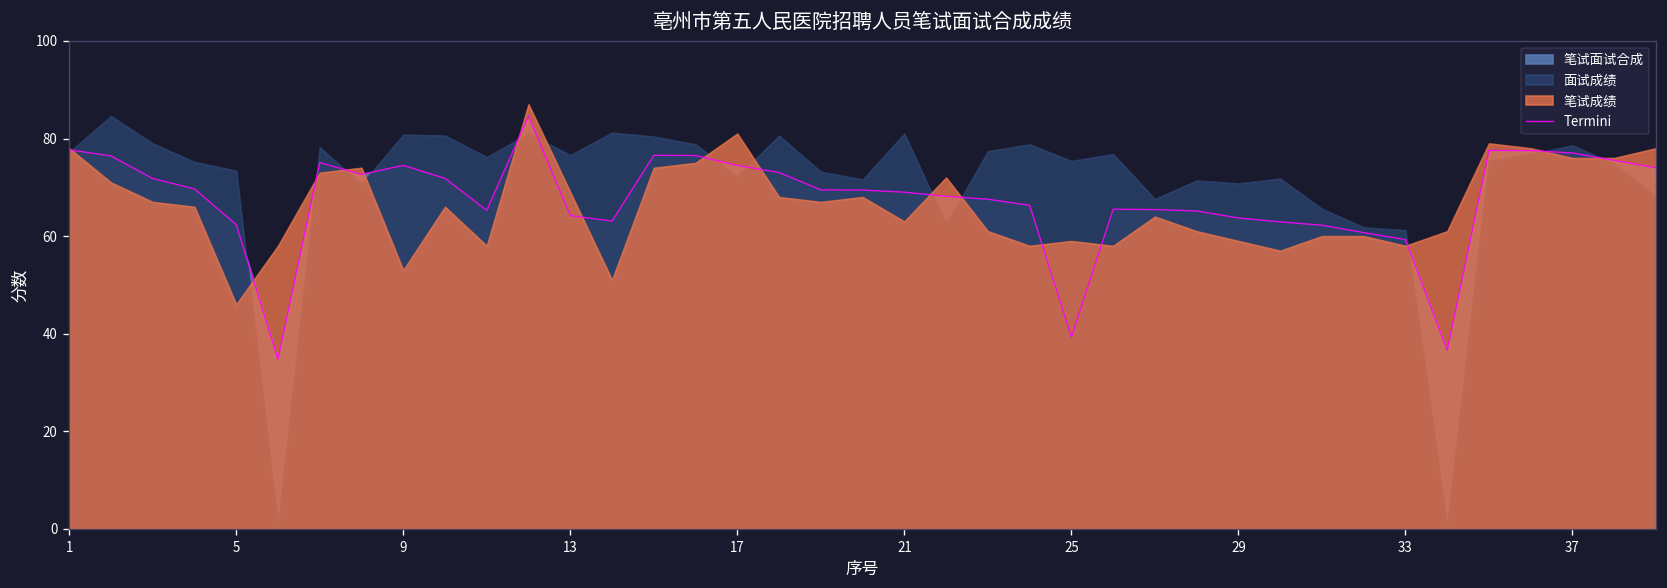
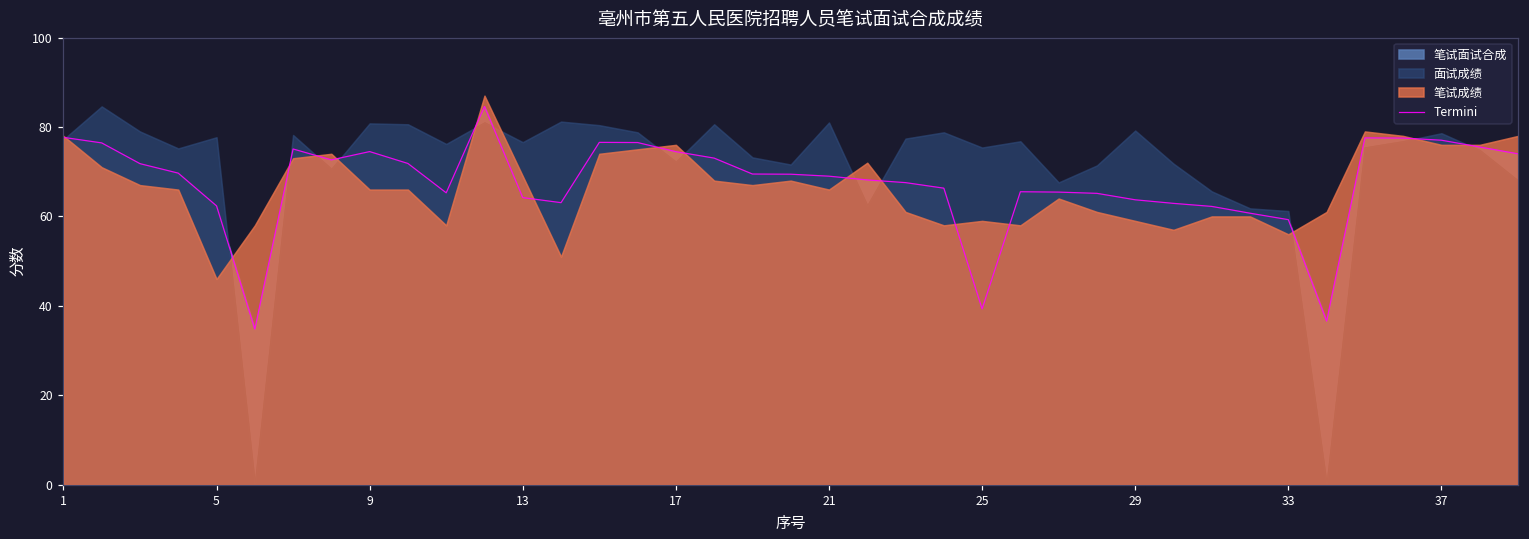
面试成绩, 5: 73 -> 78
笔试成绩, 9: 53 -> 66
笔试成绩, 17: 81 -> 76
笔试成绩, 21: 63 -> 66
面试成绩, 29: 71 -> 79
笔试成绩, 33: 58 -> 56
